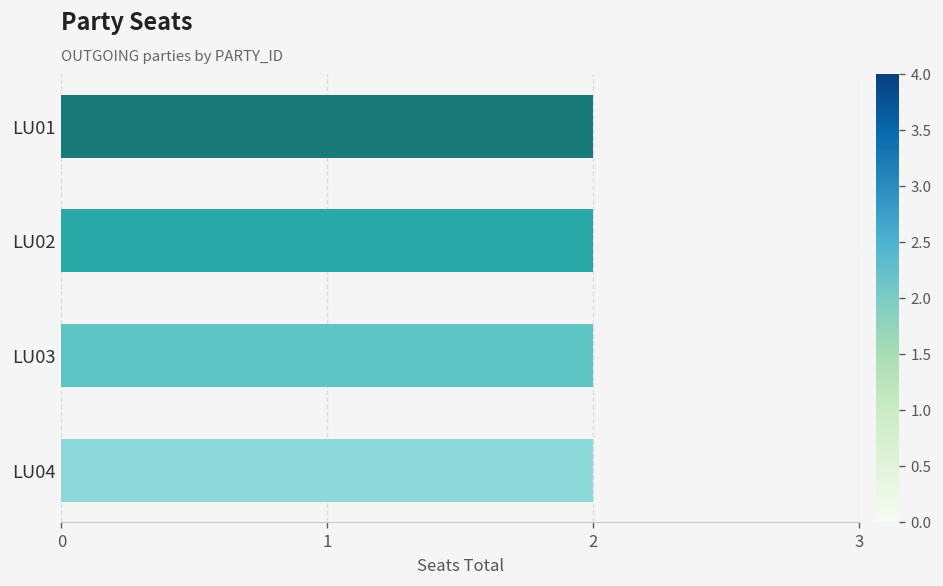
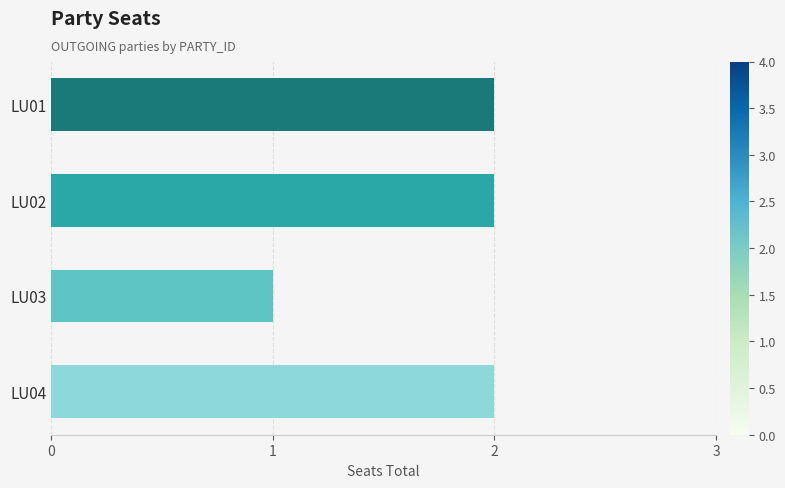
LU03: 2 -> 1
